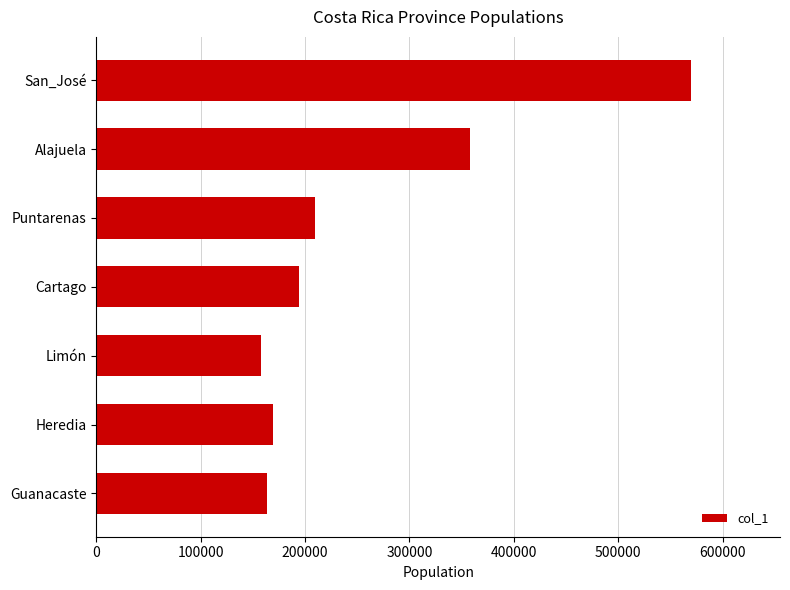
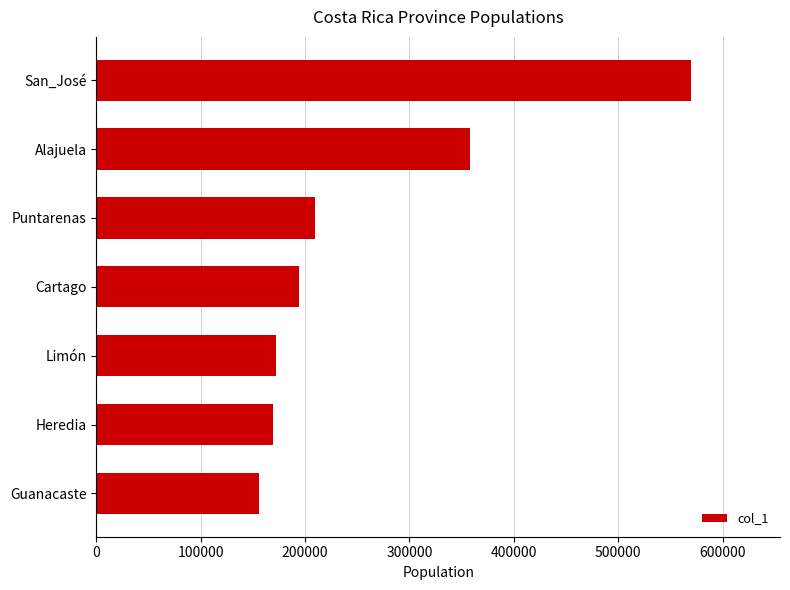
Limón: 158000 -> 172000
Guanacaste: 164000 -> 156000
